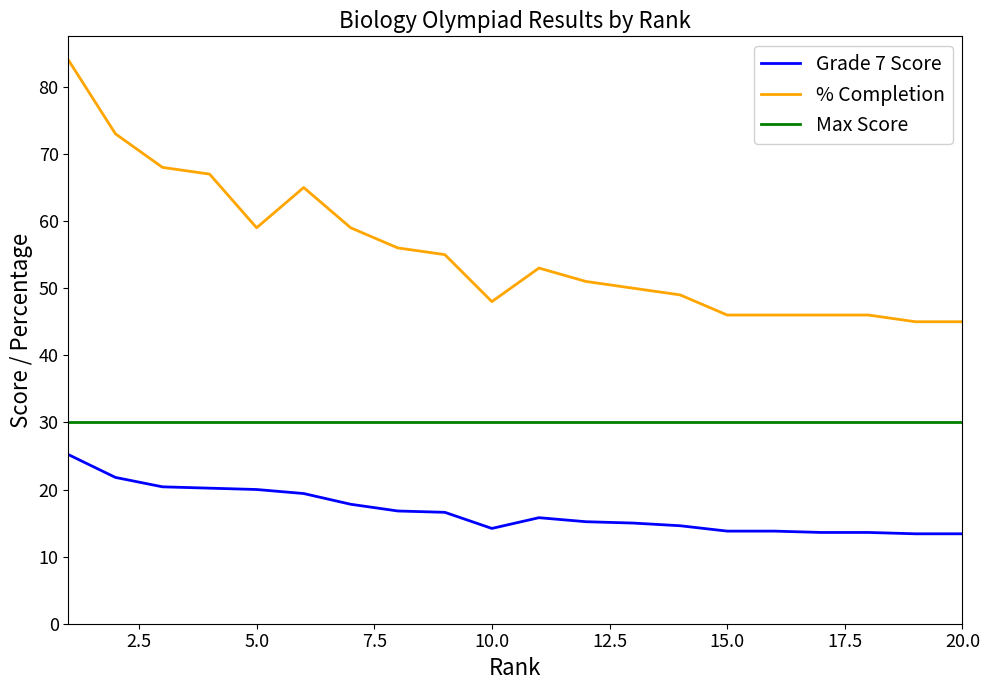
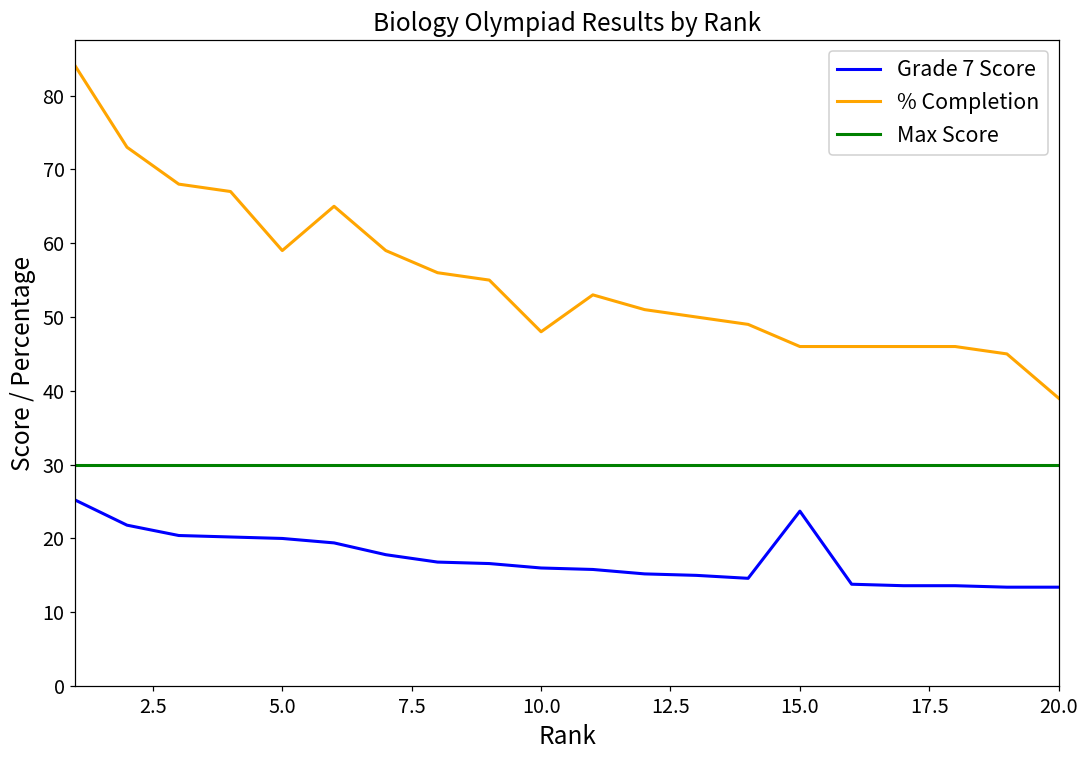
Grade 7 Score, 10.0: 14 -> 16
Grade 7 Score, 15.0: 14 -> 24
% Completion, 20.0: 45 -> 39
